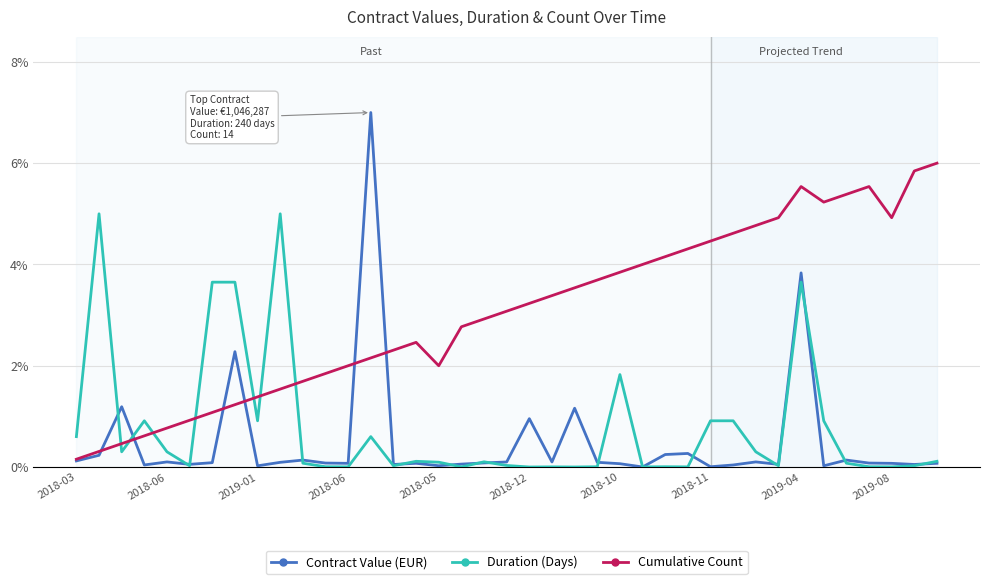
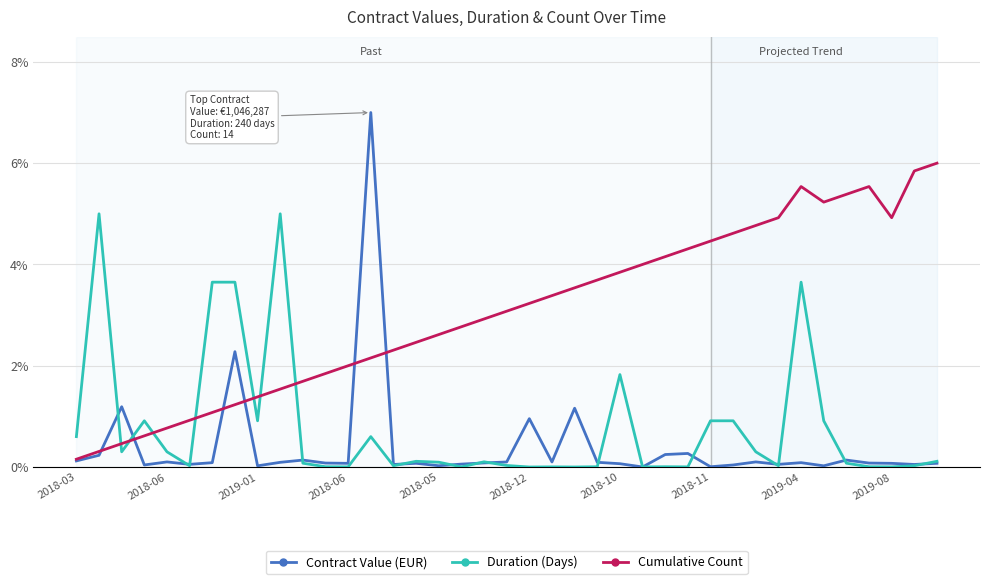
Cumulative Count, 2018-05: 2.0% -> 2.6%
Contract Value (EUR), 2019-04: 3.8% -> 0.1%
